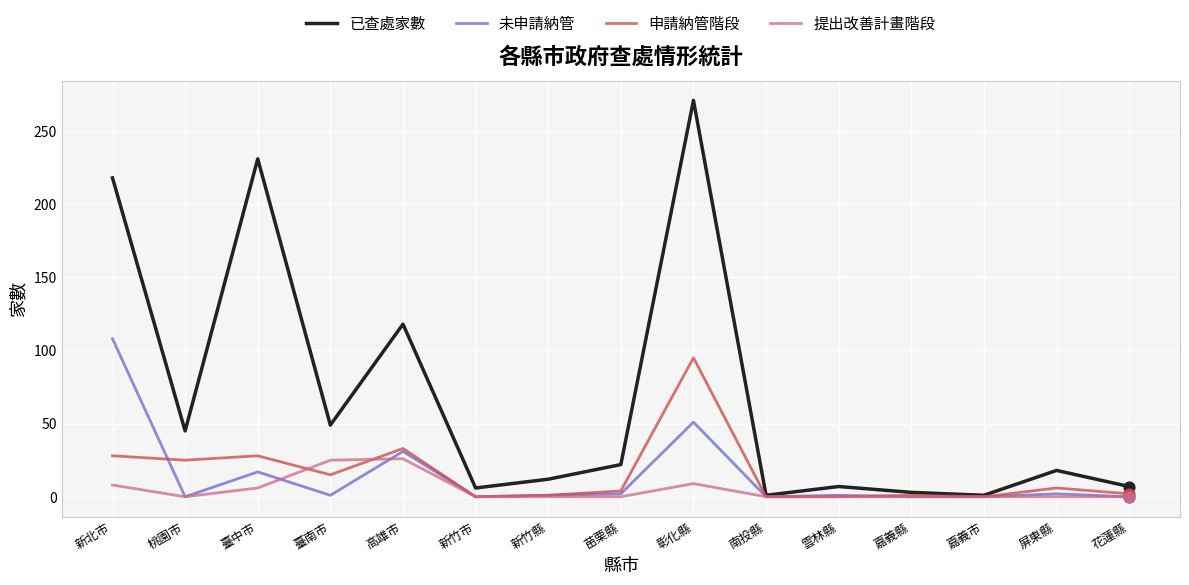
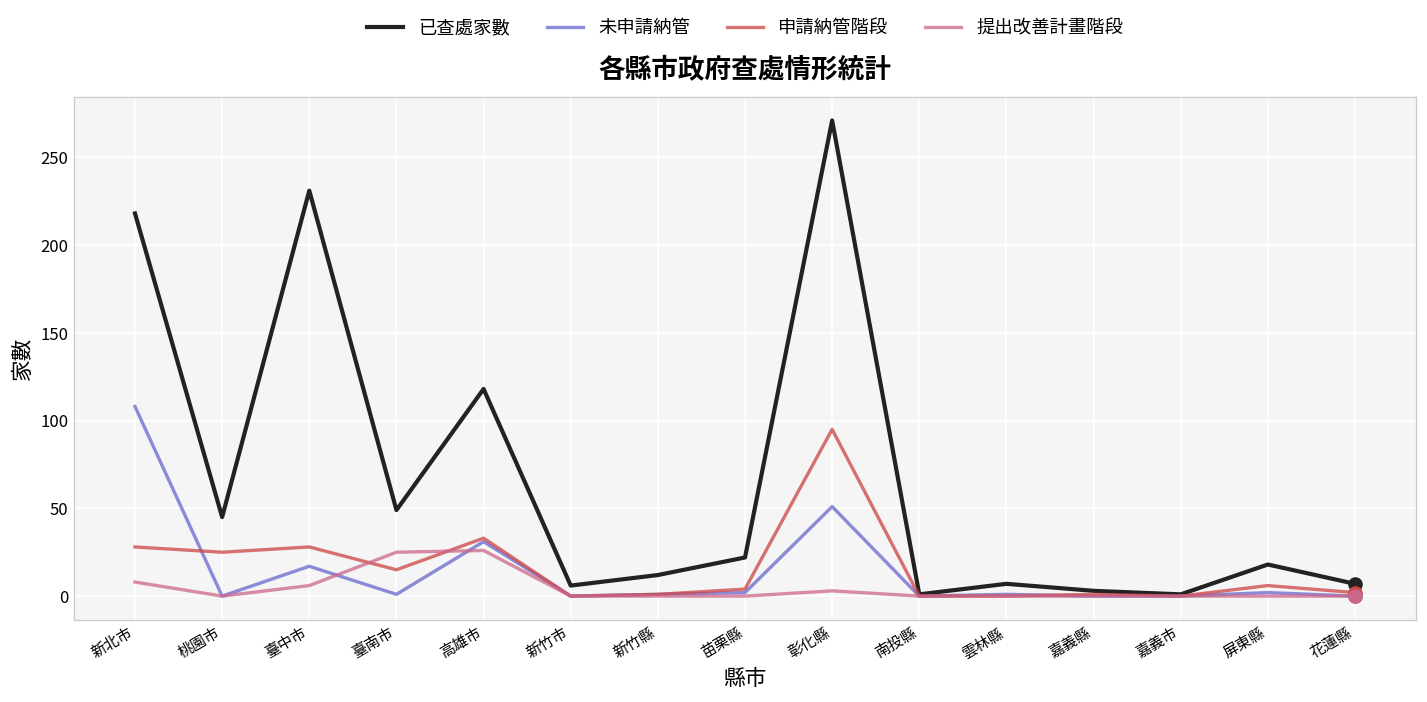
提出改善計畫階段, 彰化縣: 9 -> 3
